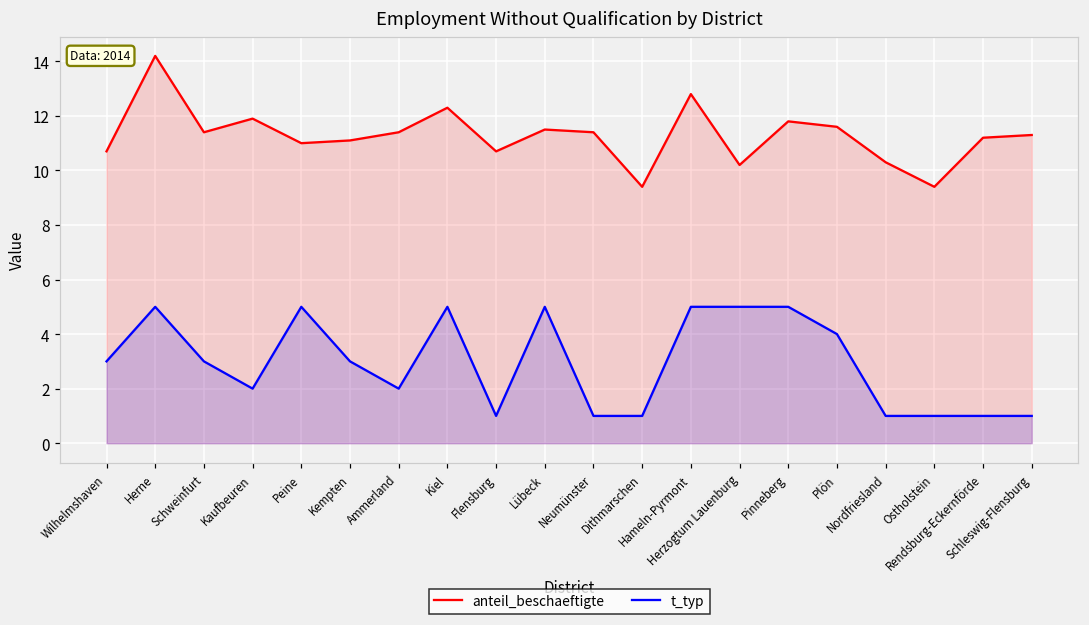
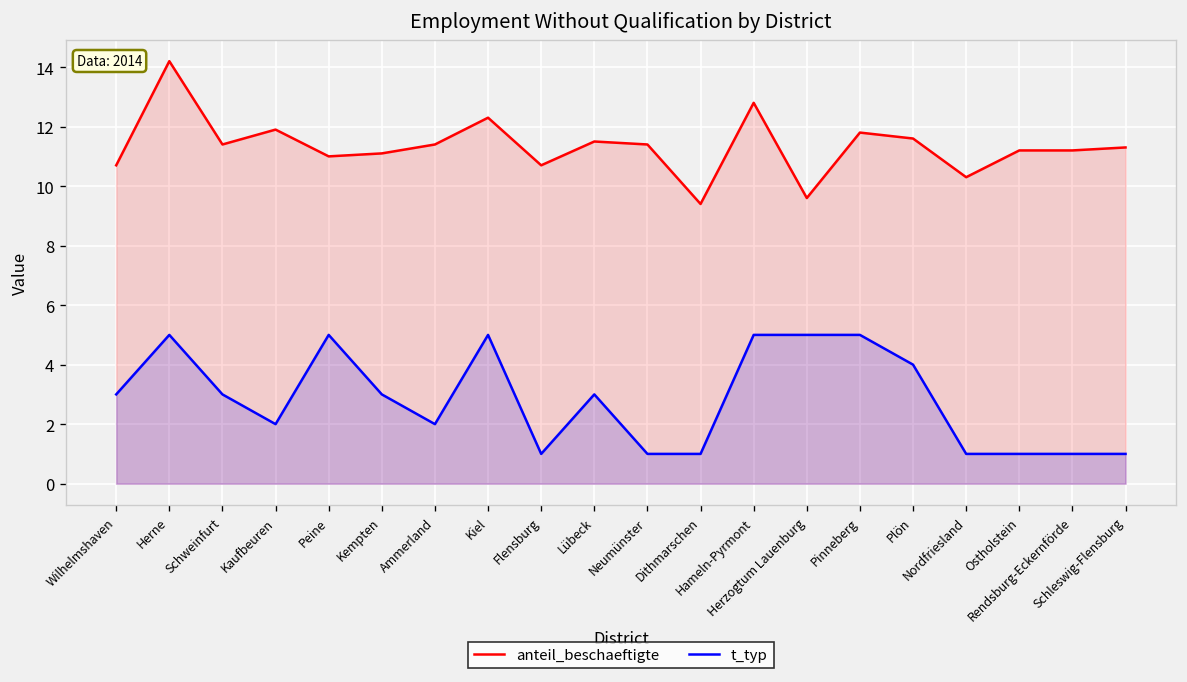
t_typ, Lübeck: 5 -> 3
anteil_beschaeftigte, Herzogtum Lauenburg: 10.2 -> 9.6
anteil_beschaeftigte, Ostholstein: 9.4 -> 11.2
